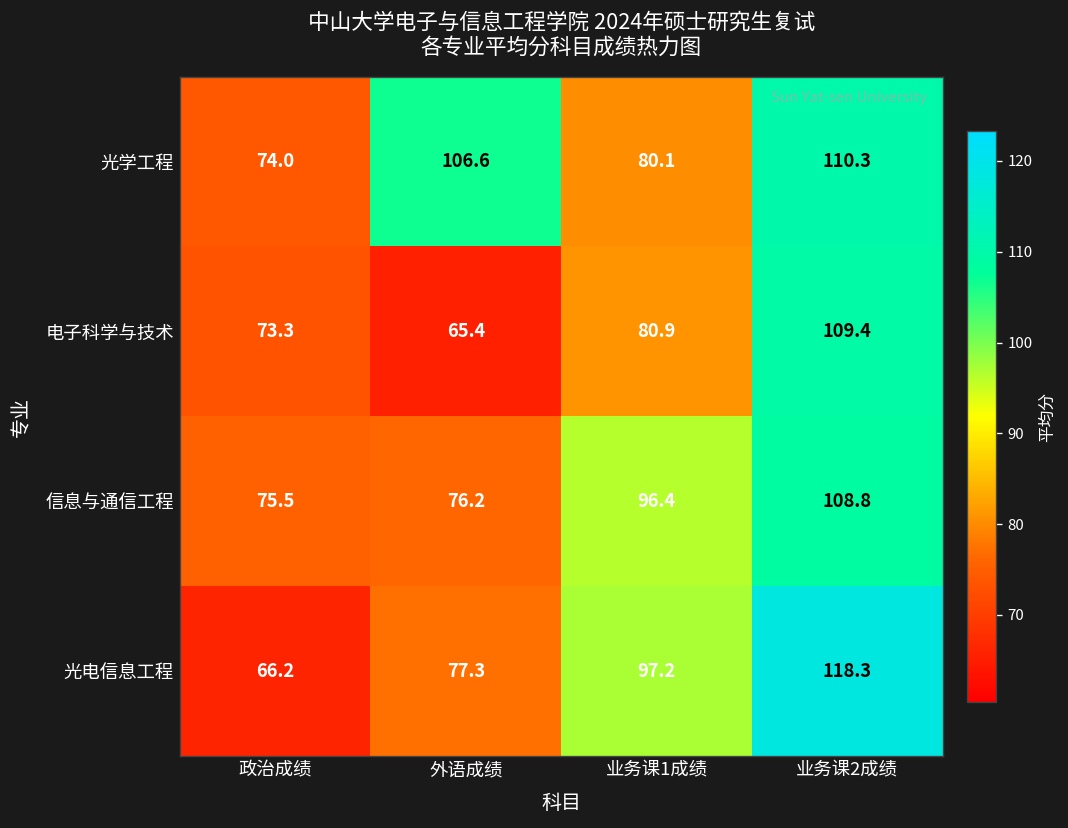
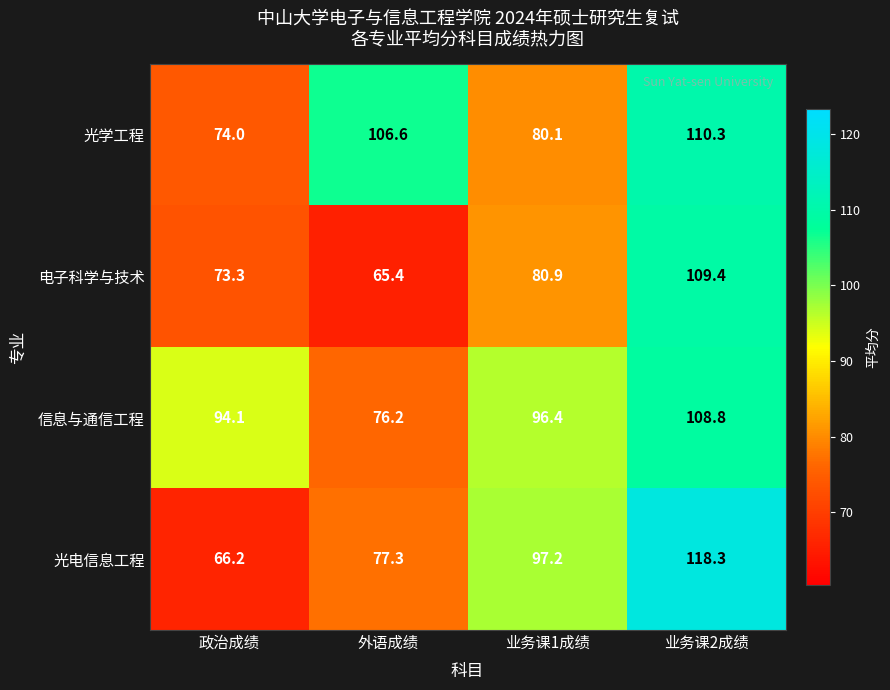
信息与通信工程, 政治成绩: 75.5 -> 94.1
